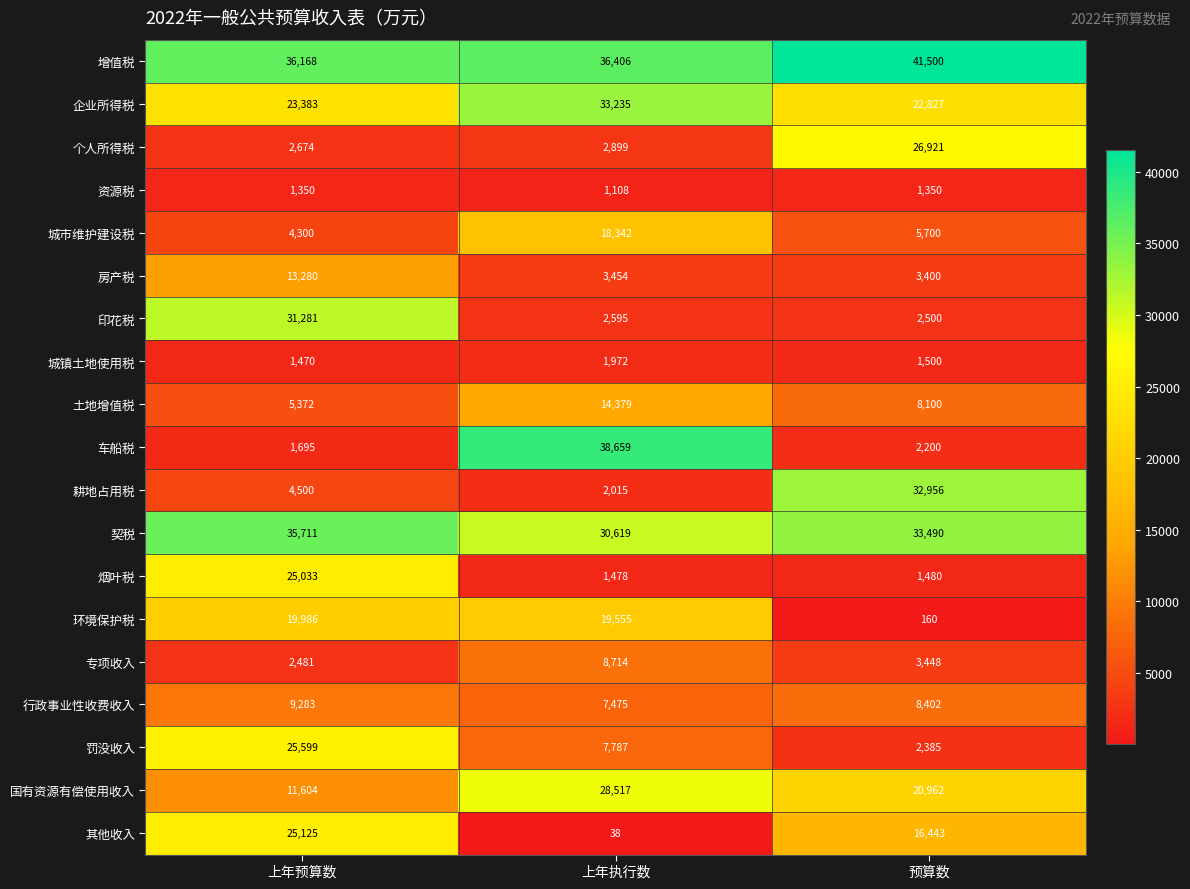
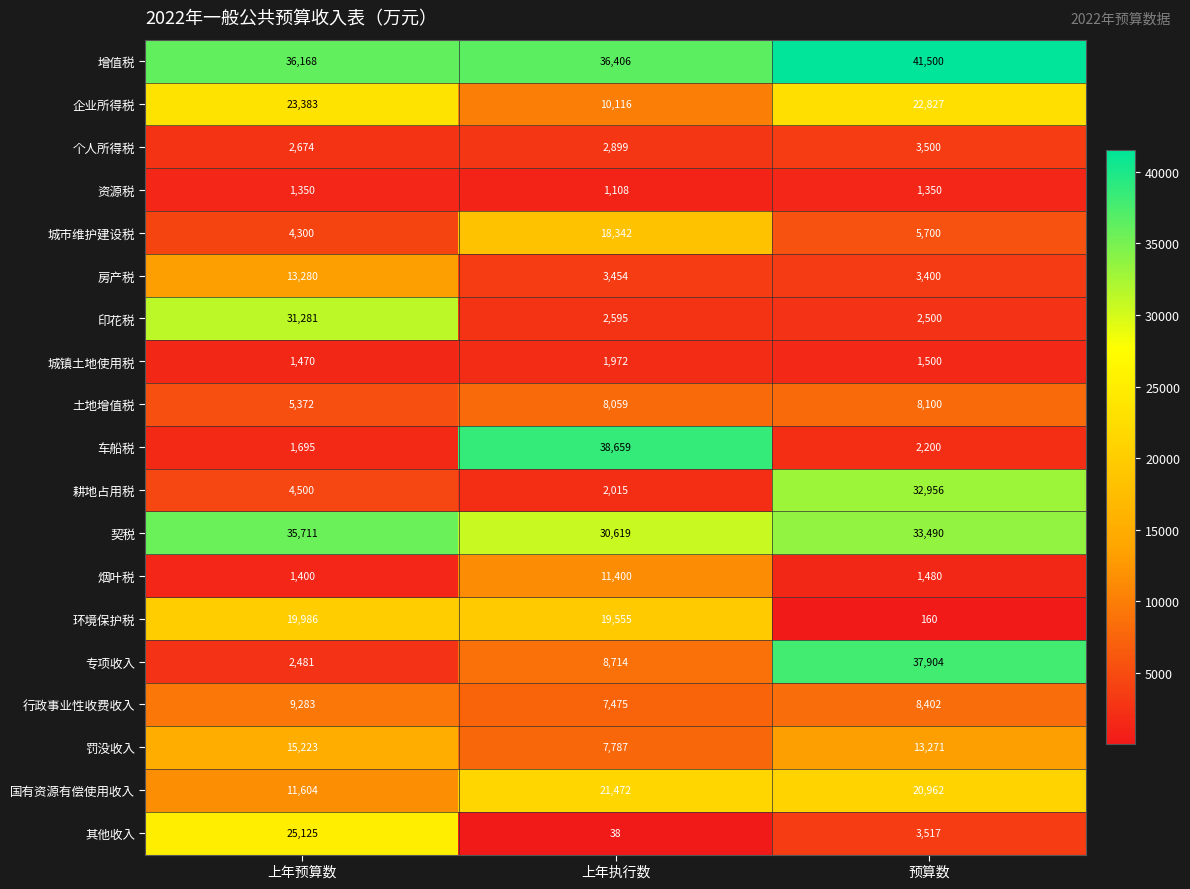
企业所得税, 上年执行数: 33,235 -> 10,116
个人所得税, 预算数: 26,921 -> 3,500
土地增值税, 上年执行数: 14,379 -> 8,059
烟叶税, 上年预算数: 25,033 -> 1,400
烟叶税, 上年执行数: 1,478 -> 11,400
专项收入, 预算数: 3,448 -> 37,904
罚没收入, 上年预算数: 25,599 -> 15,223
罚没收入, 预算数: 2,385 -> 13,271
国有资源有偿使用收入, 上年执行数: 28,517 -> 21,472
其他收入, 预算数: 16,443 -> 3,517
